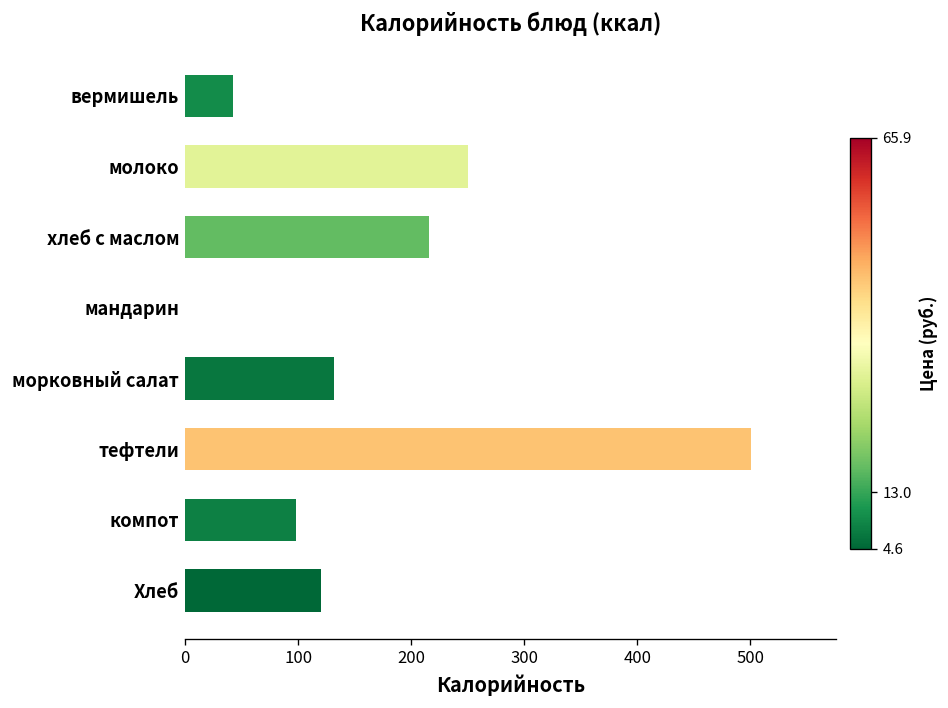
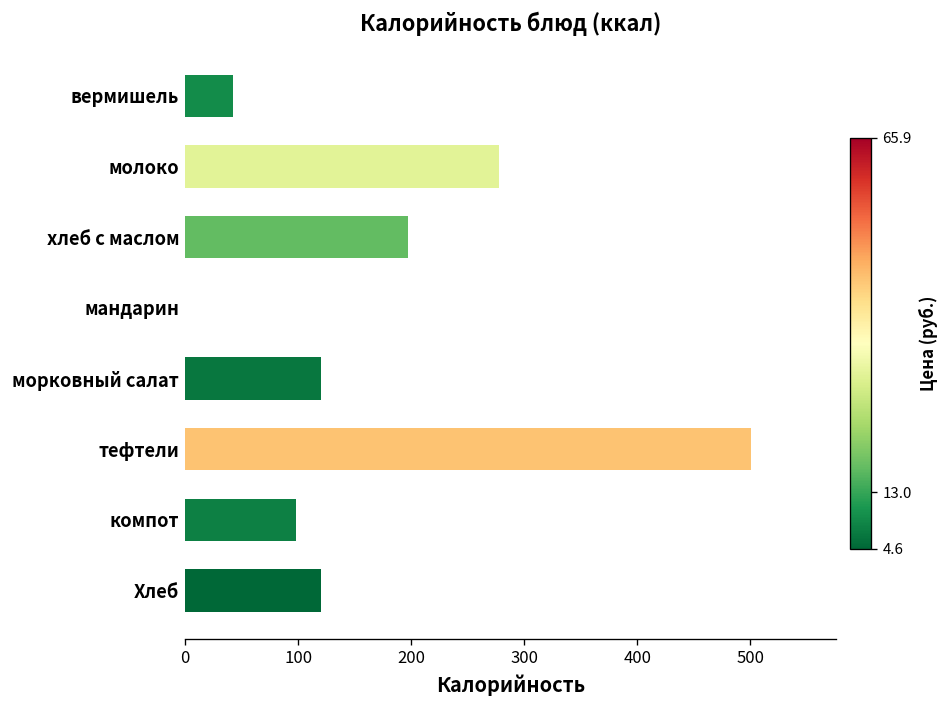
молоко: 250 -> 280
хлеб с маслом: 220 -> 200
морковный салат: 130 -> 120
